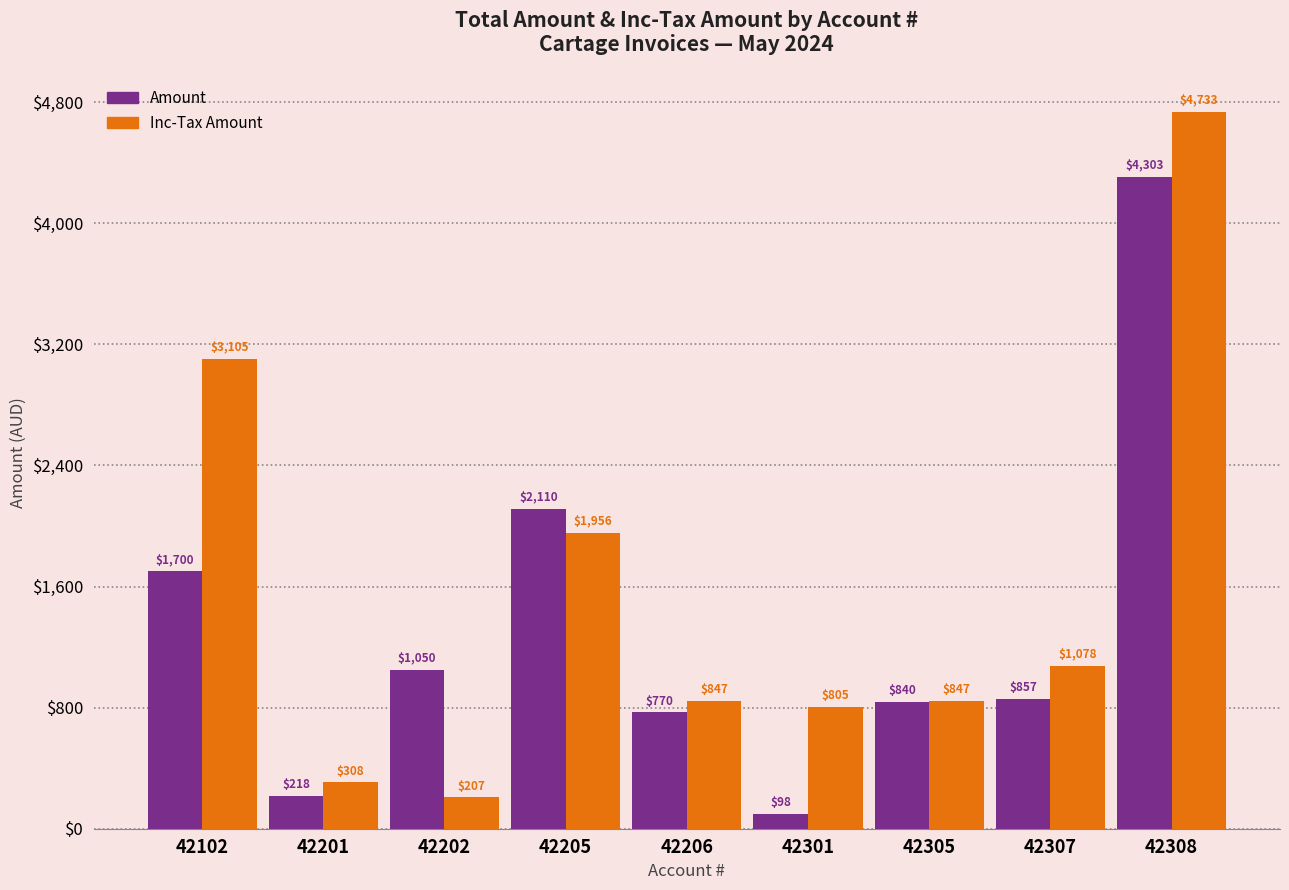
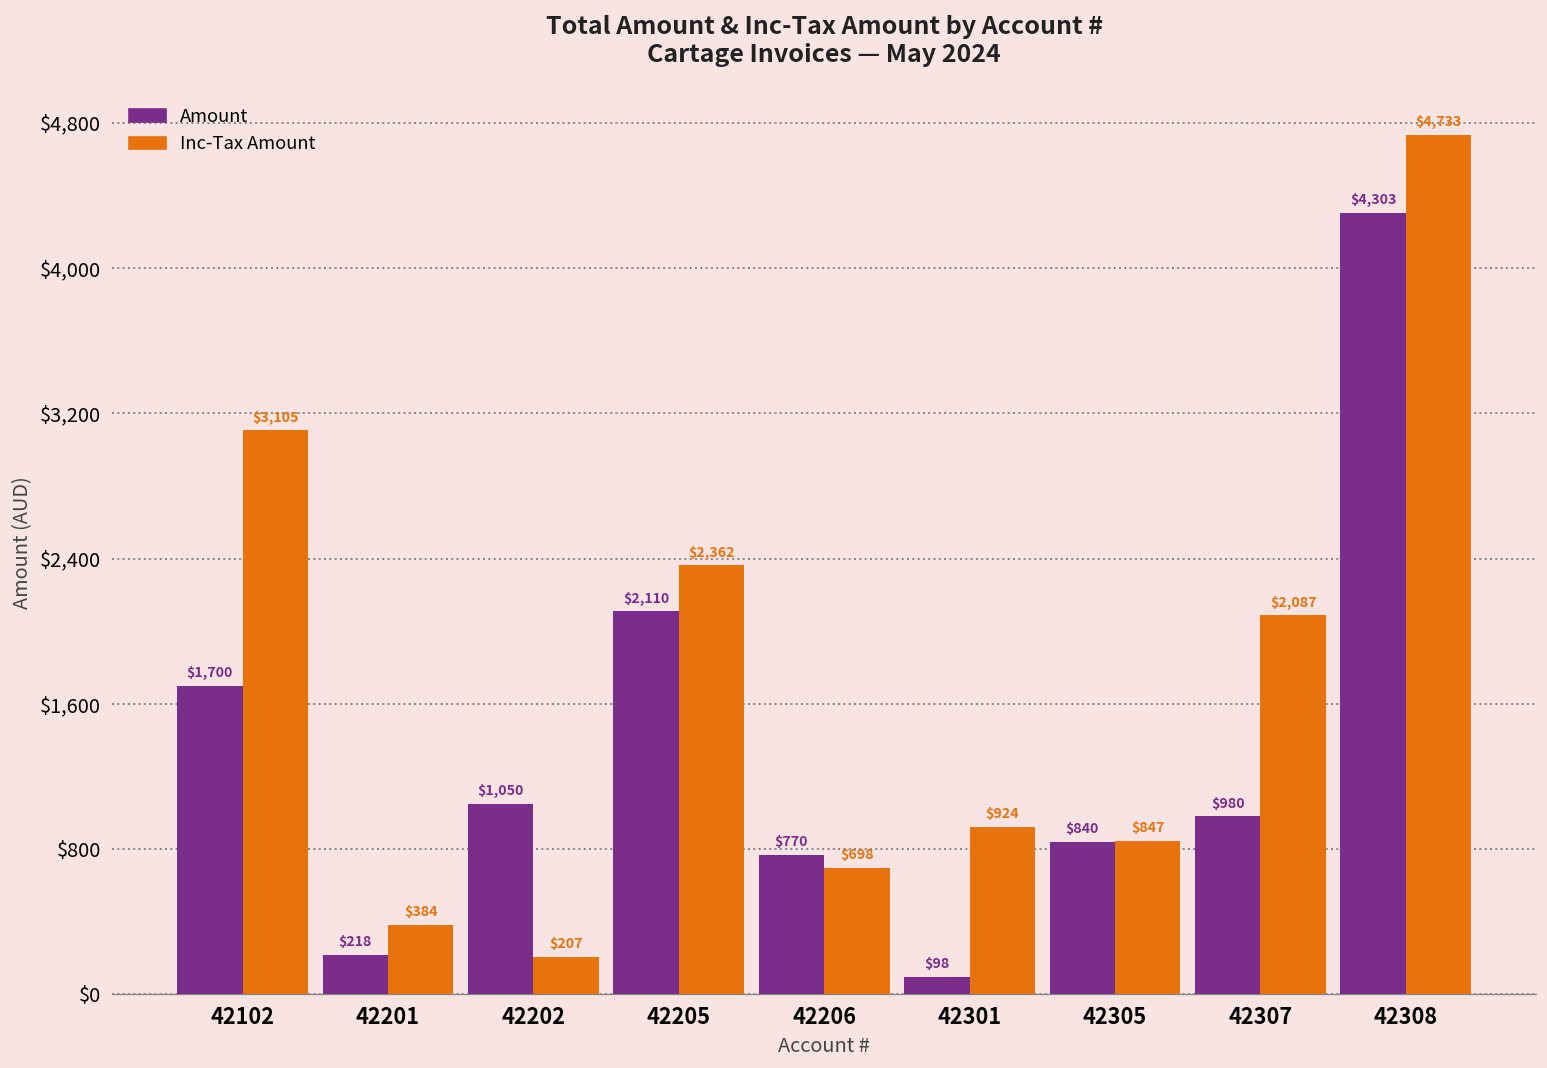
Inc-Tax Amount, 42201: $308 -> $384
Inc-Tax Amount, 42205: $1,956 -> $2,362
Inc-Tax Amount, 42206: $847 -> $698
Inc-Tax Amount, 42301: $805 -> $924
Amount, 42307: $857 -> $980
Inc-Tax Amount, 42307: $1,078 -> $2,087
